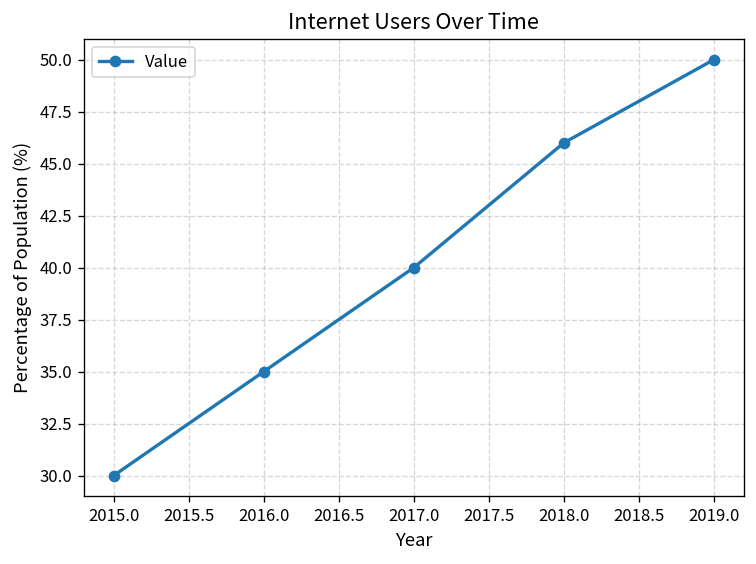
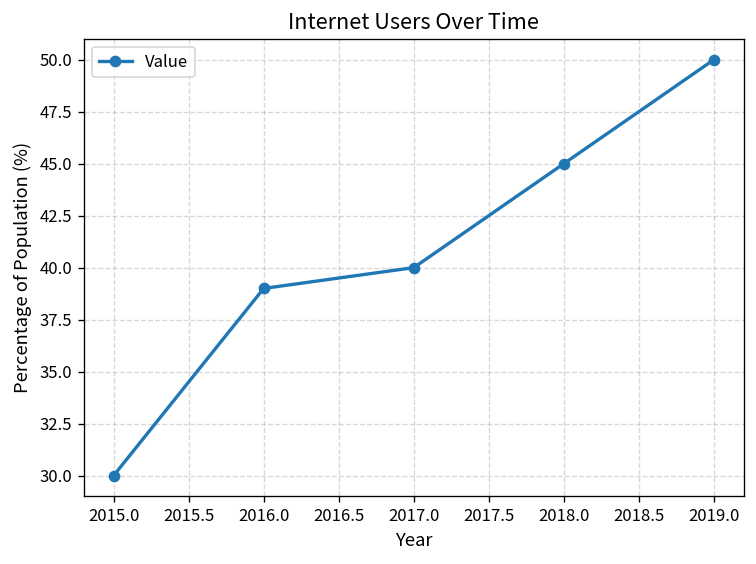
2016.0: 35 -> 39
2018.0: 46 -> 45
